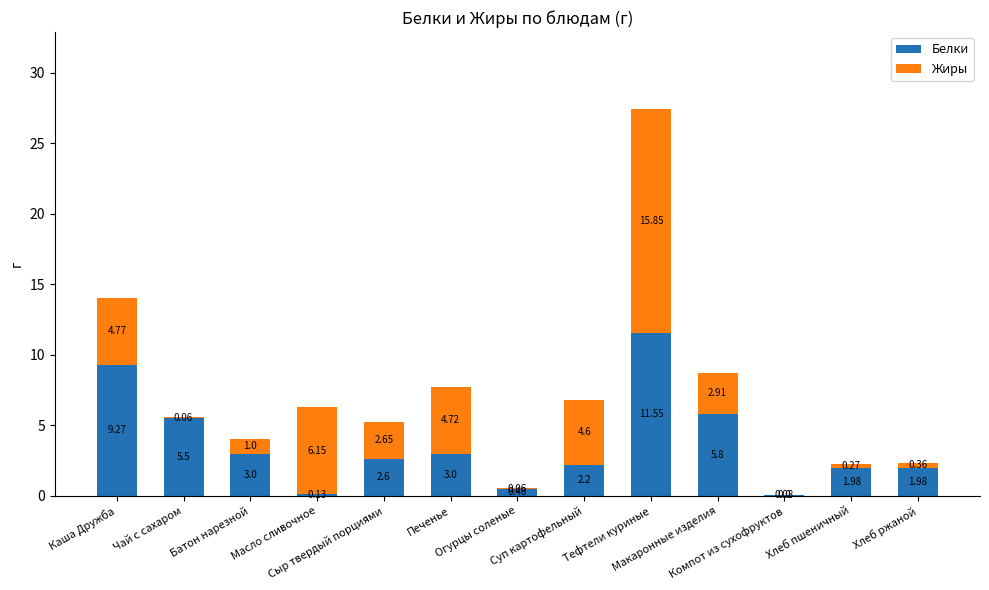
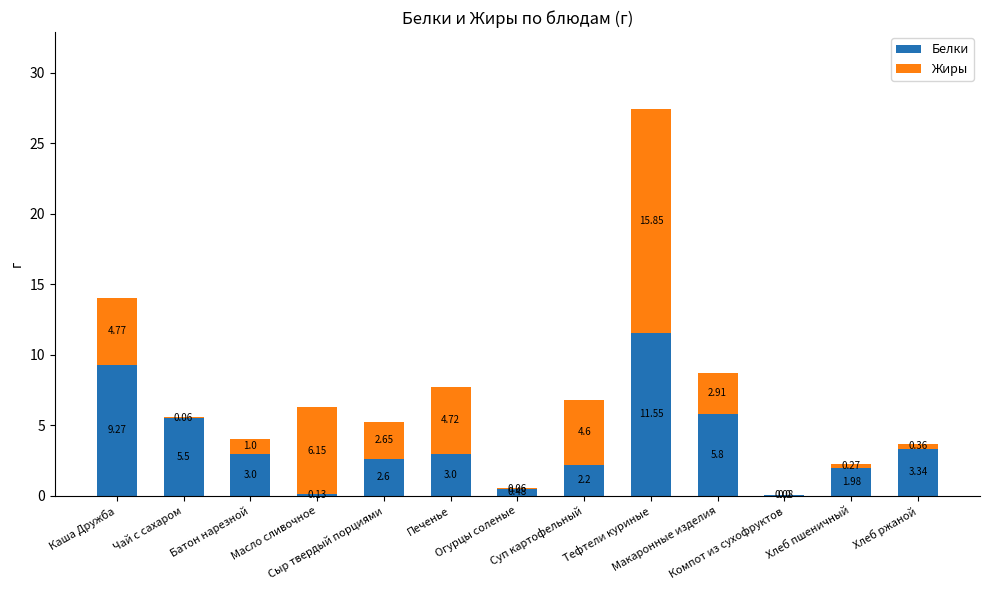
Белки, Хлеб ржаной: 1.98 -> 3.34
